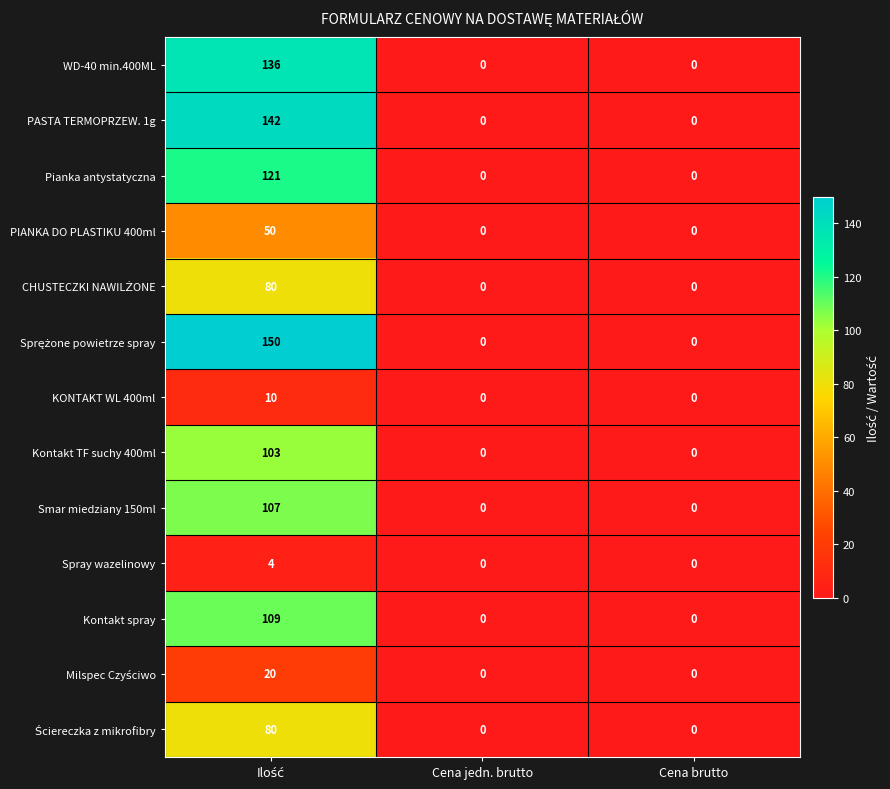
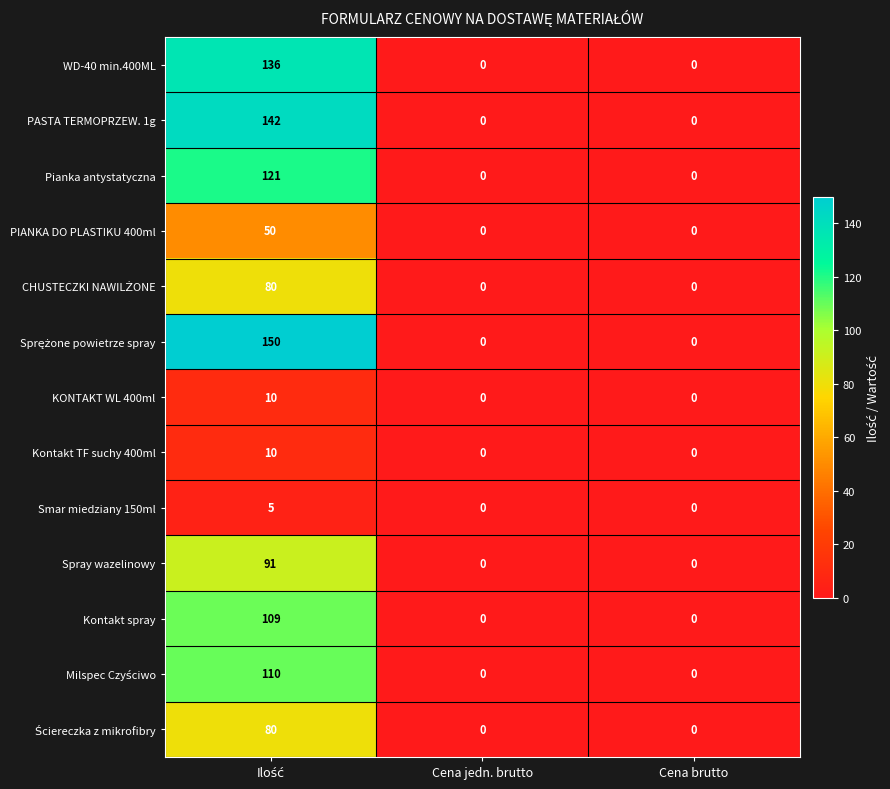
Kontakt TF suchy 400ml, Ilość: 103 -> 10
Smar miedziany 150ml, Ilość: 107 -> 5
Spray wazelinowy, Ilość: 4 -> 91
Milspec Czyściwo, Ilość: 20 -> 110
